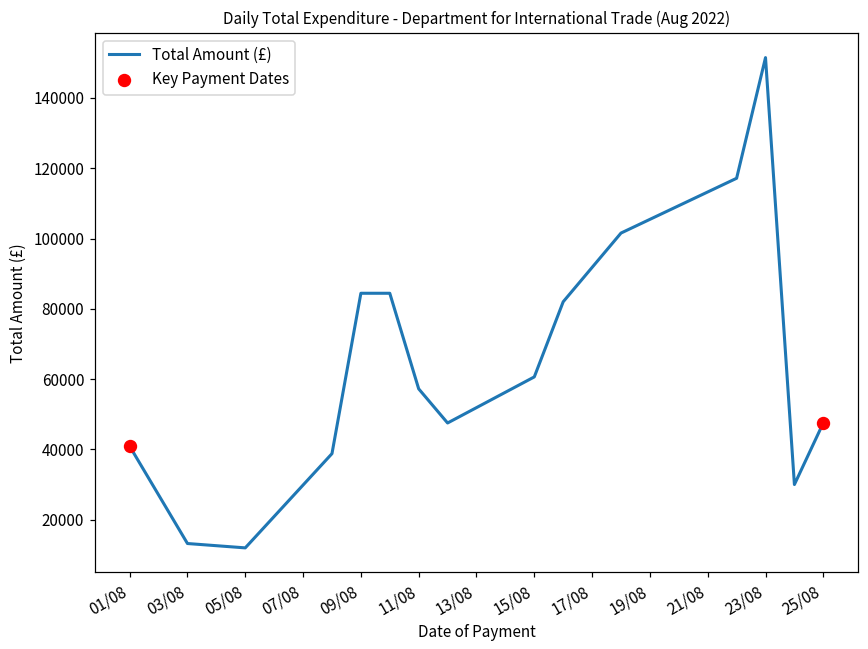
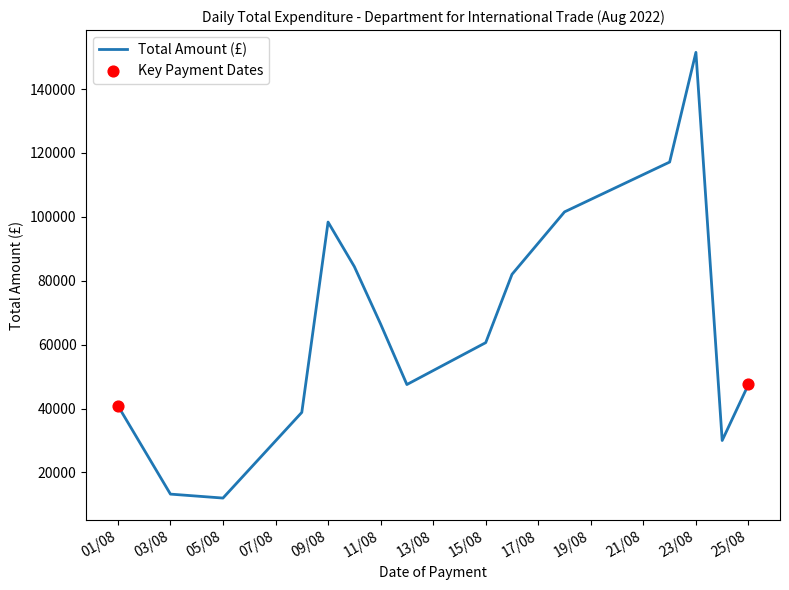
Total Amount (£), 09/08: 84000 -> 98000
Total Amount (£), 11/08: 57000 -> 66000
